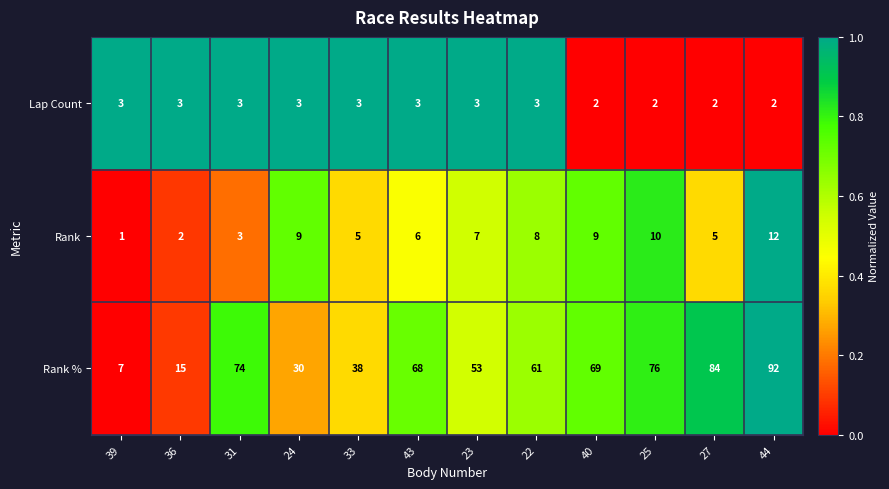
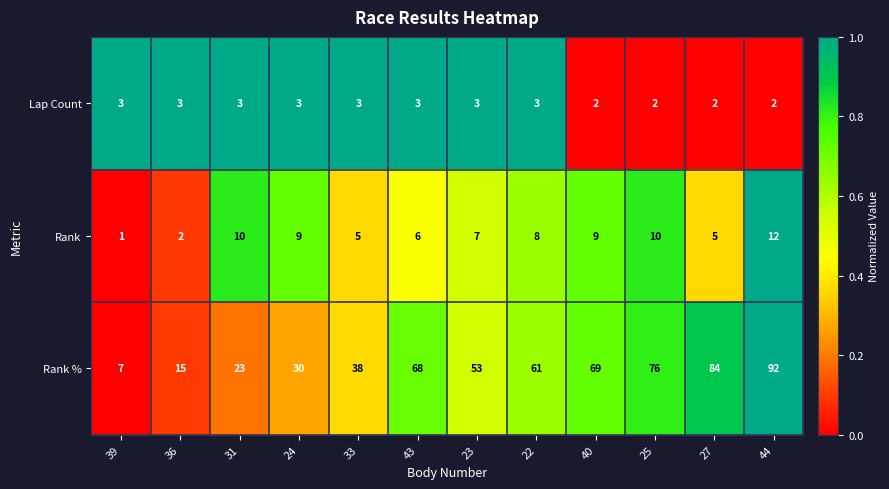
Rank, 31: 3 -> 10
Rank %, 31: 74 -> 23
